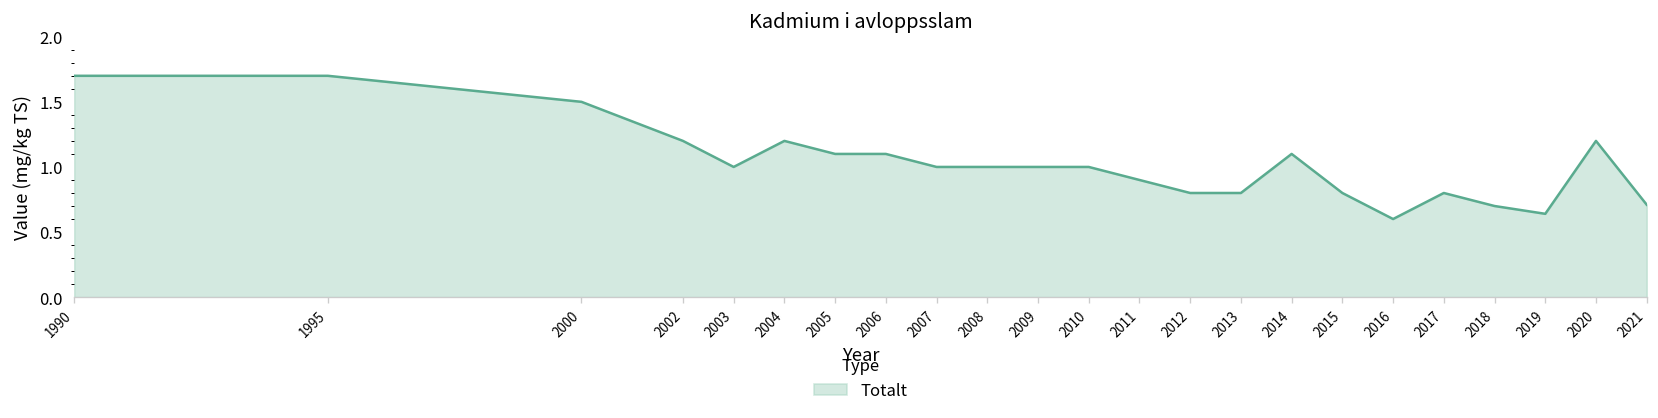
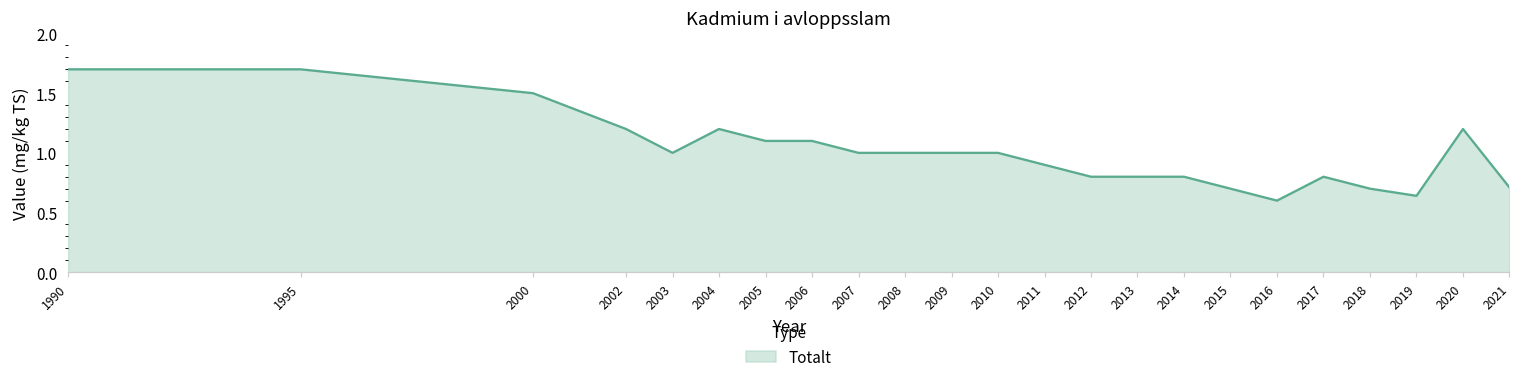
2014: 1.1 -> 0.8
2015: 0.8 -> 0.7
